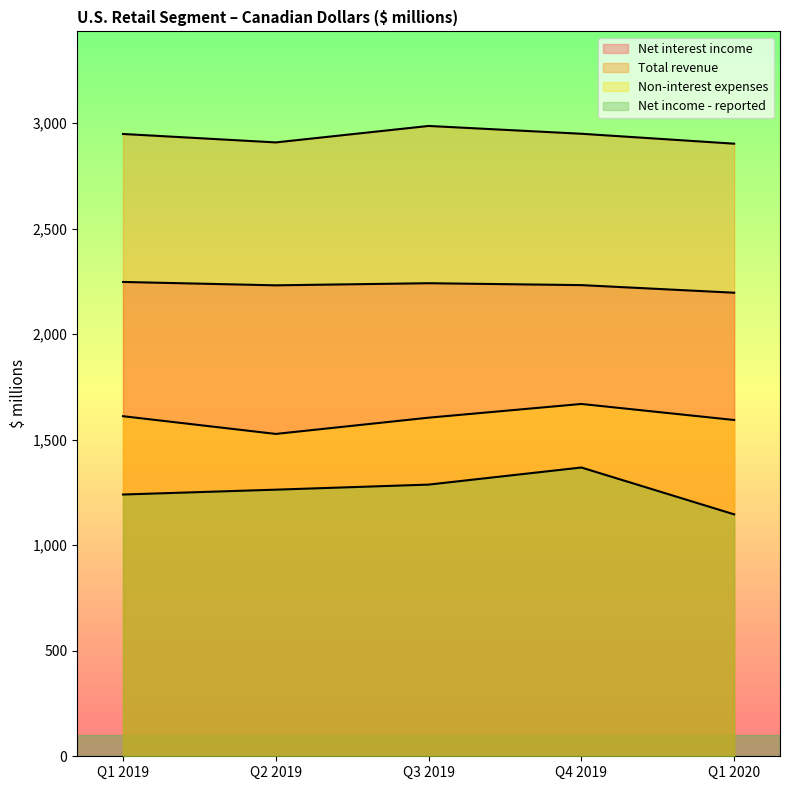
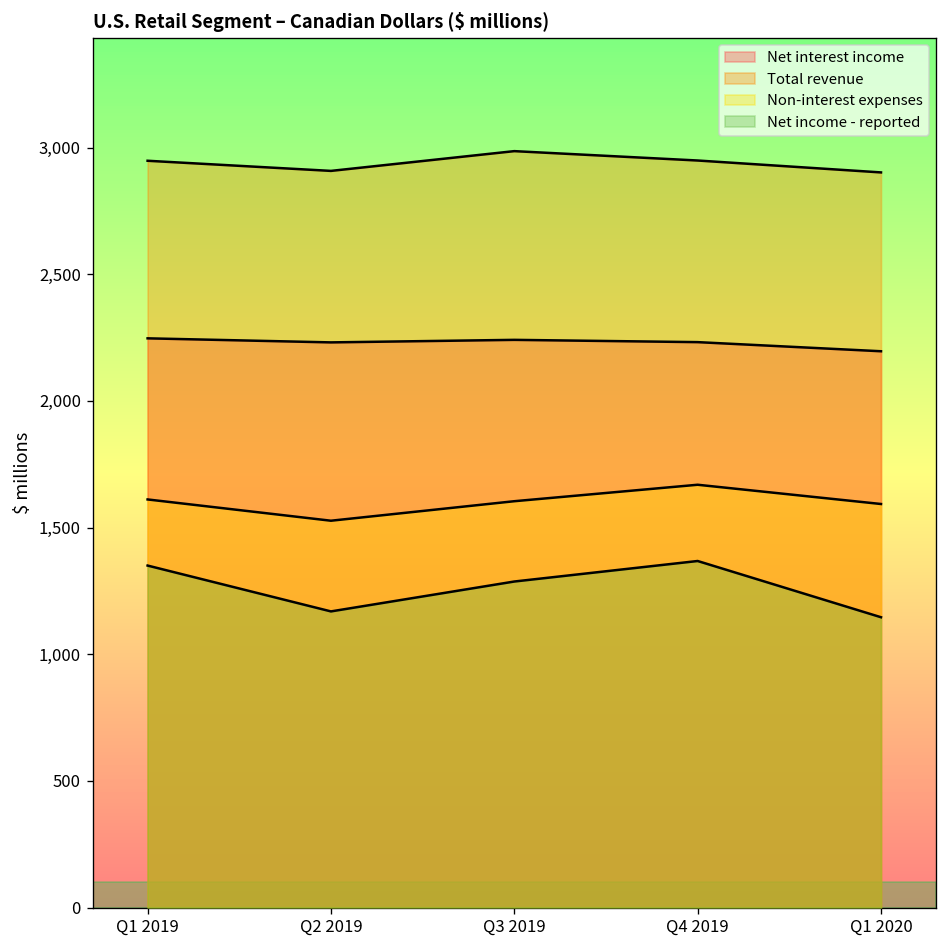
Net income - reported, Q1 2019: 1,240 -> 1,350
Net income - reported, Q2 2019: 1,260 -> 1,170
